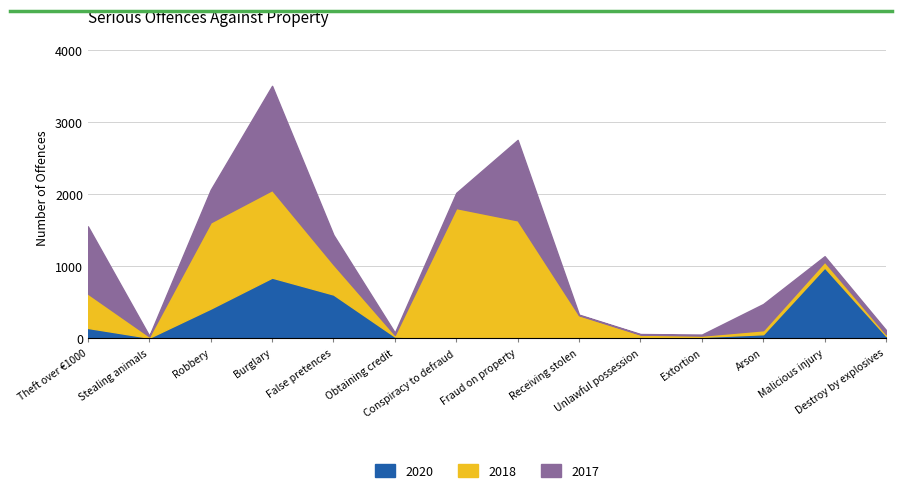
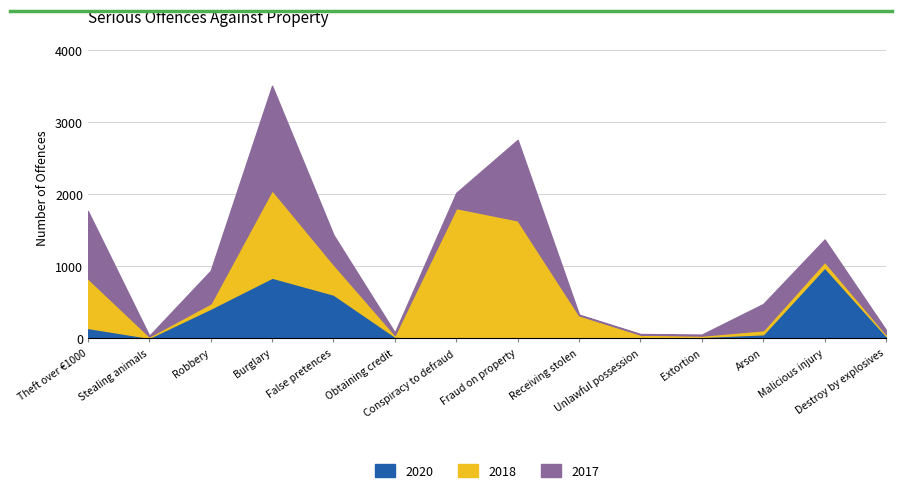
2018, Theft over €1000: 500 -> 700
2018, Robbery: 1200 -> 100
2017, Malicious injury: 100 -> 300
